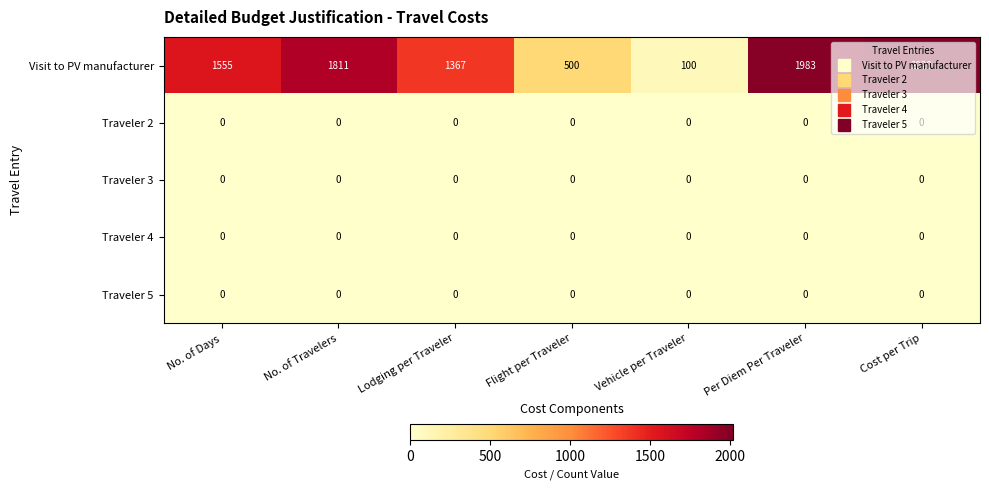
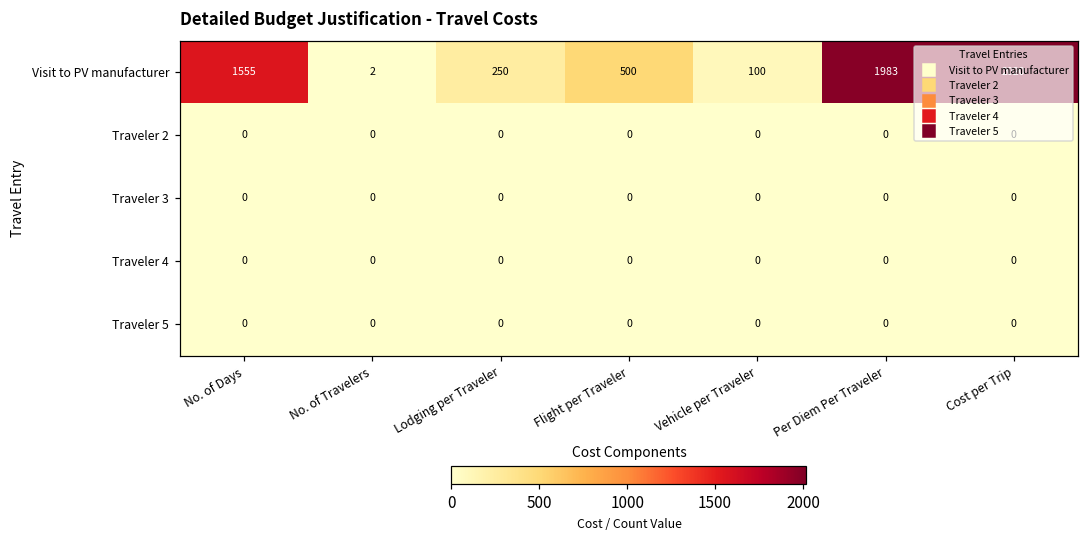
Visit to PV manufacturer, No. of Travelers: 1811 -> 2
Visit to PV manufacturer, Lodging per Traveler: 1367 -> 250
